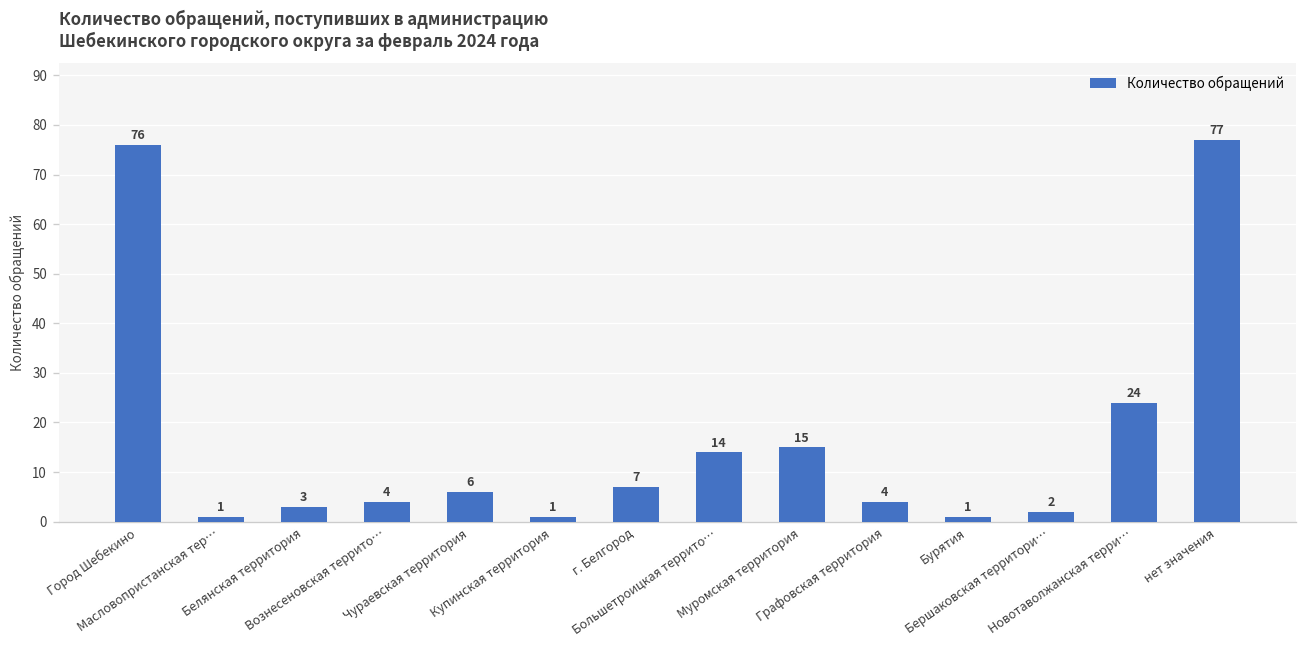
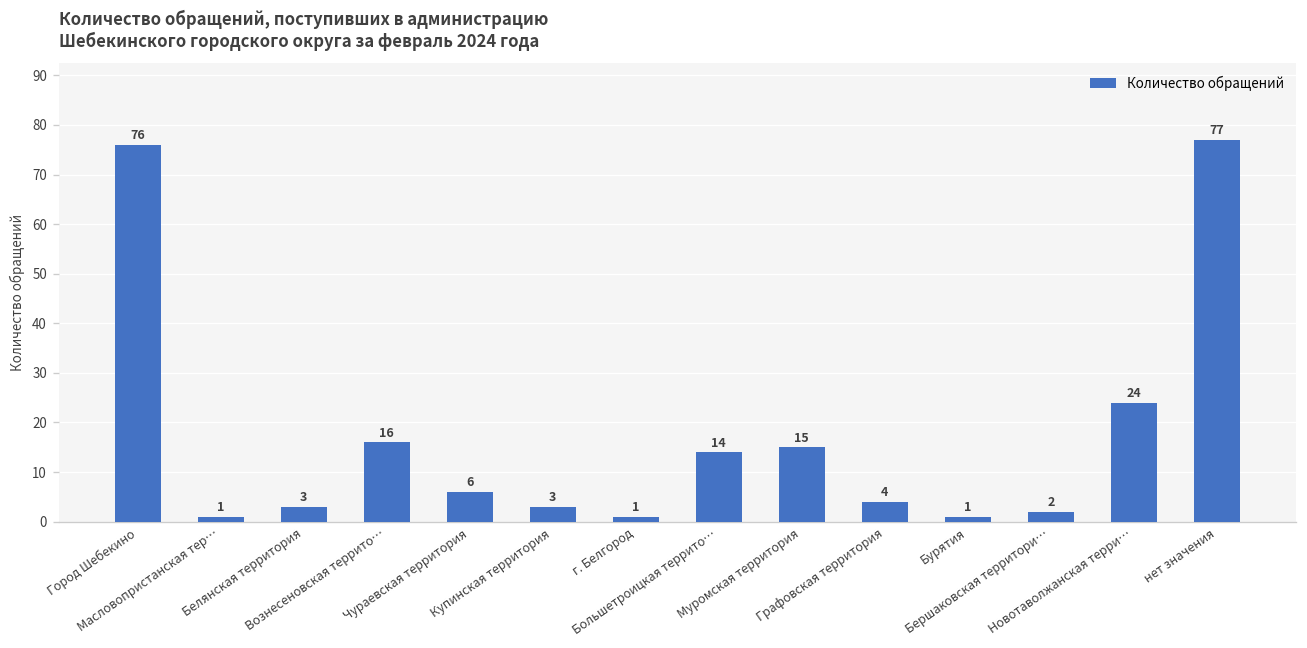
Вознесеновская террито…: 4 -> 16
Купинская территория: 1 -> 3
г. Белгород: 7 -> 1
